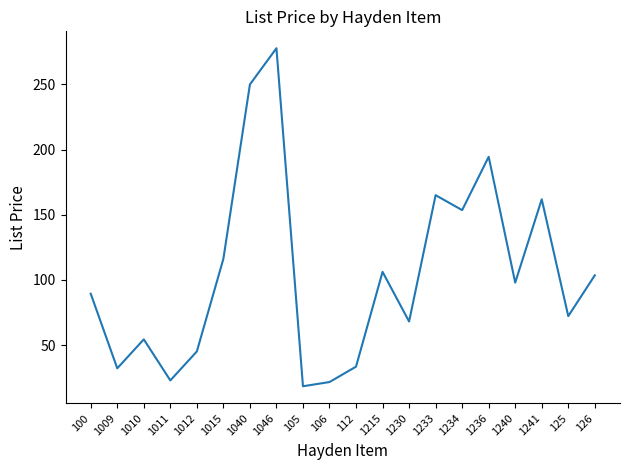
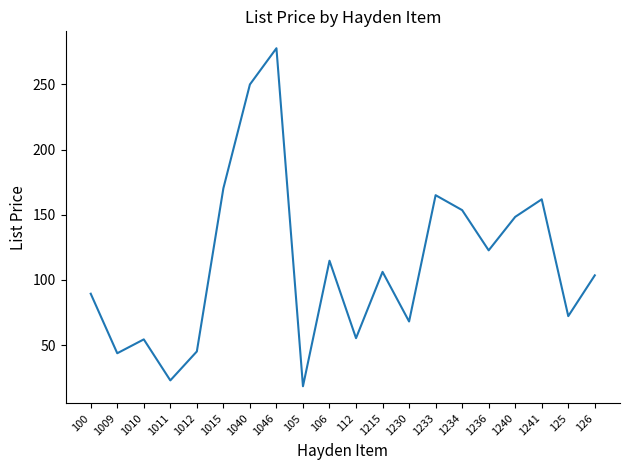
1009: 32 -> 44
1015: 116 -> 170
106: 22 -> 115
112: 34 -> 55
1236: 194 -> 123
1240: 98 -> 148
